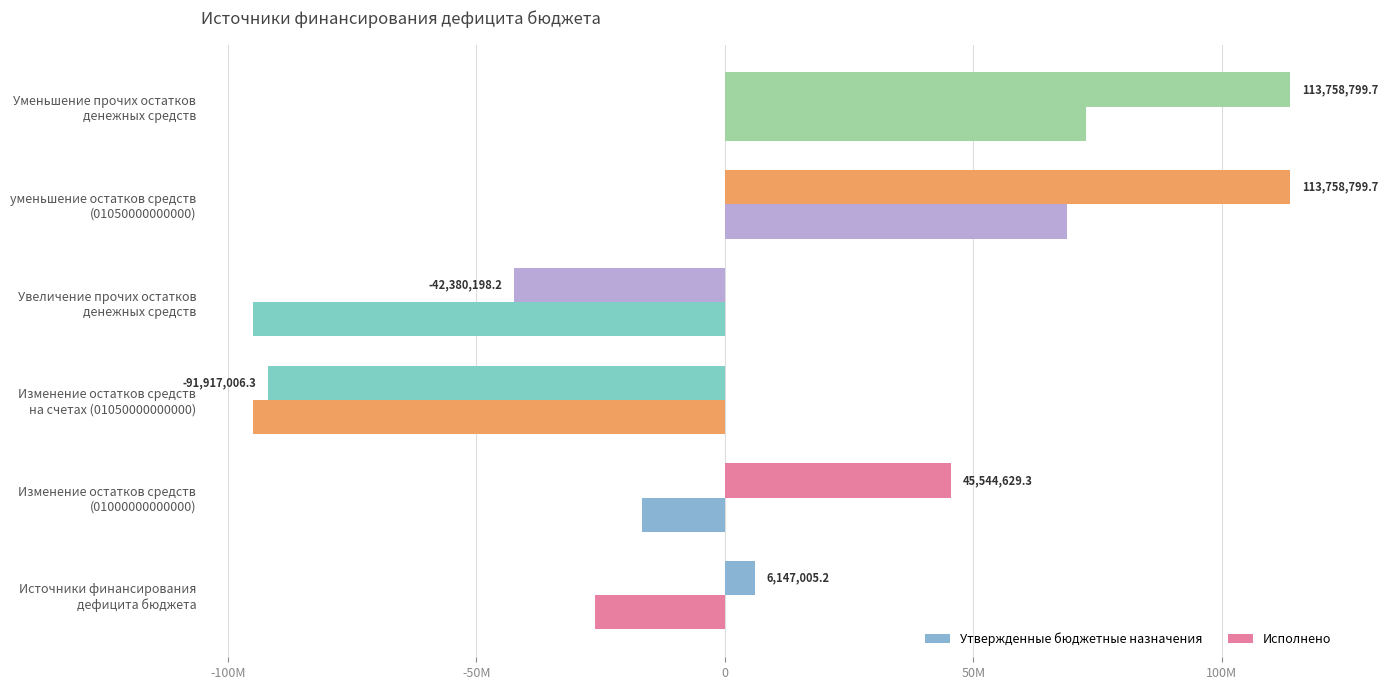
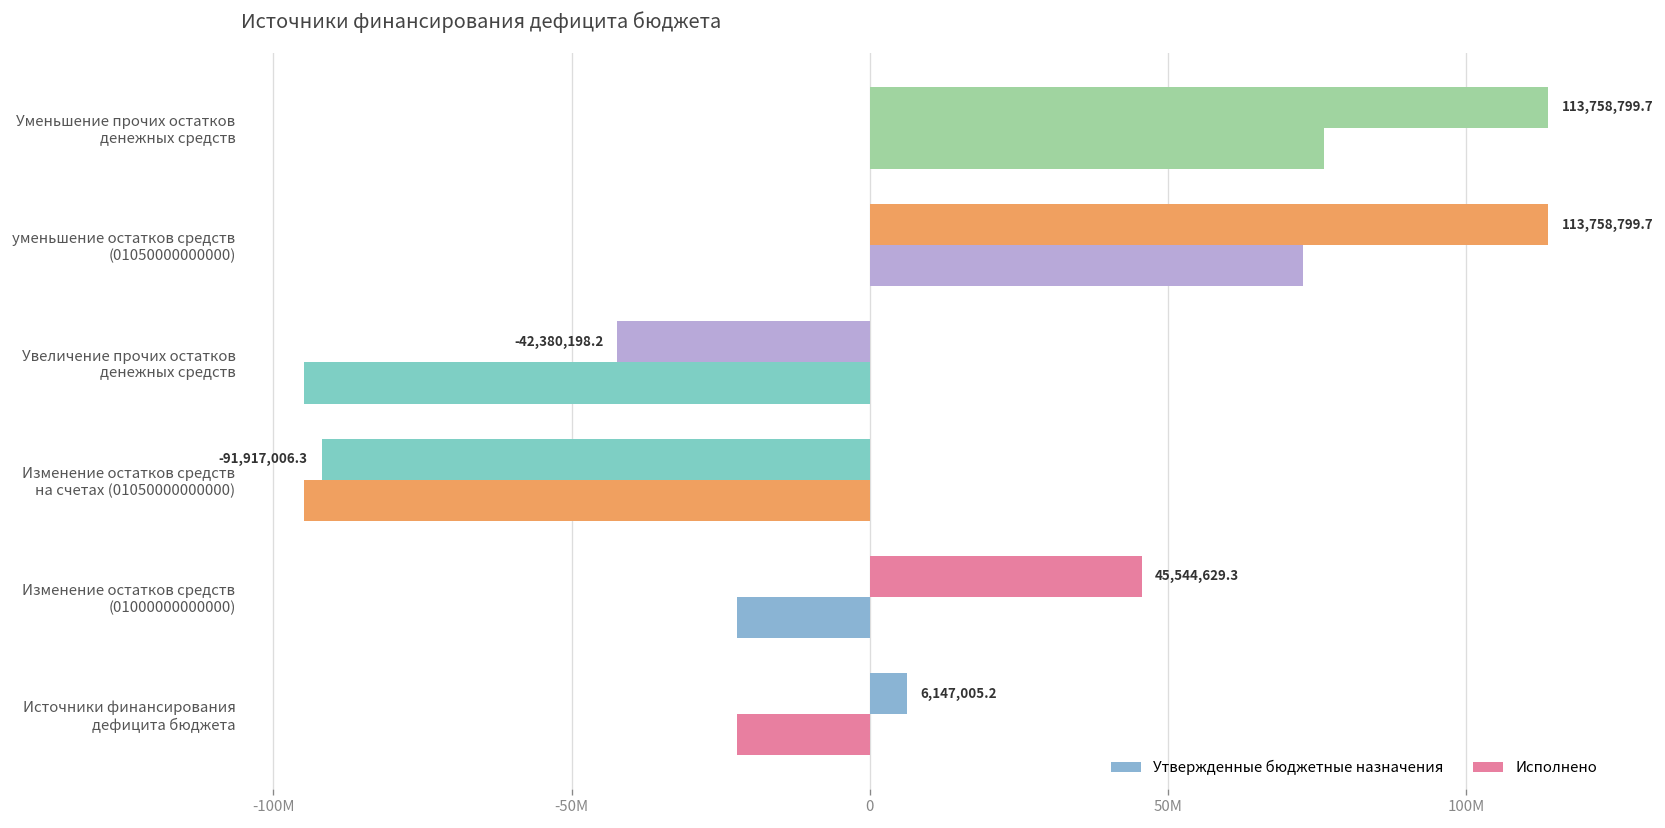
Исполнено, Уменьшение прочих остатков денежных средств: 73000000 -> 76000000
Исполнено, уменьшение остатков средств (01050000000000): 69000000 -> 73000000
Исполнено, Изменение остатков средств (01000000000000): -17000000 -> -22000000
Исполнено, Источники финансирования дефицита бюджета: -26000000 -> -22000000
